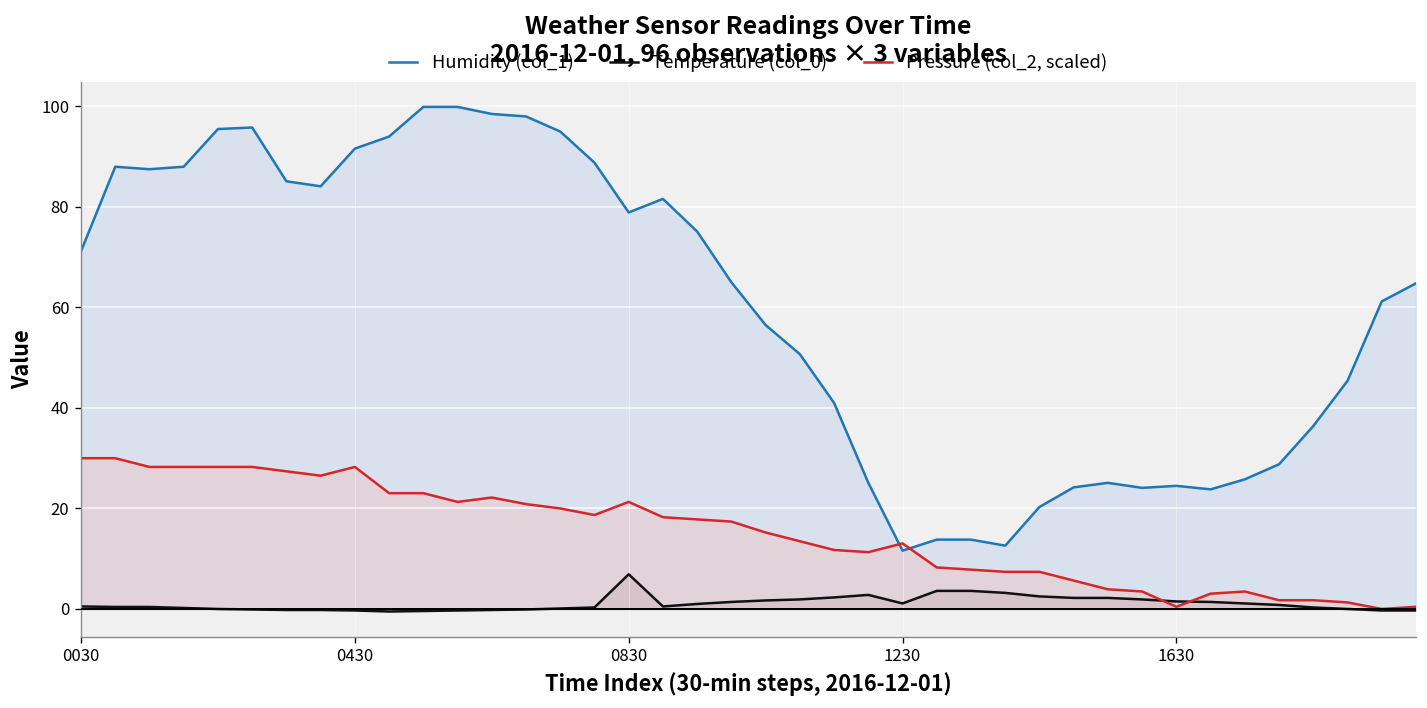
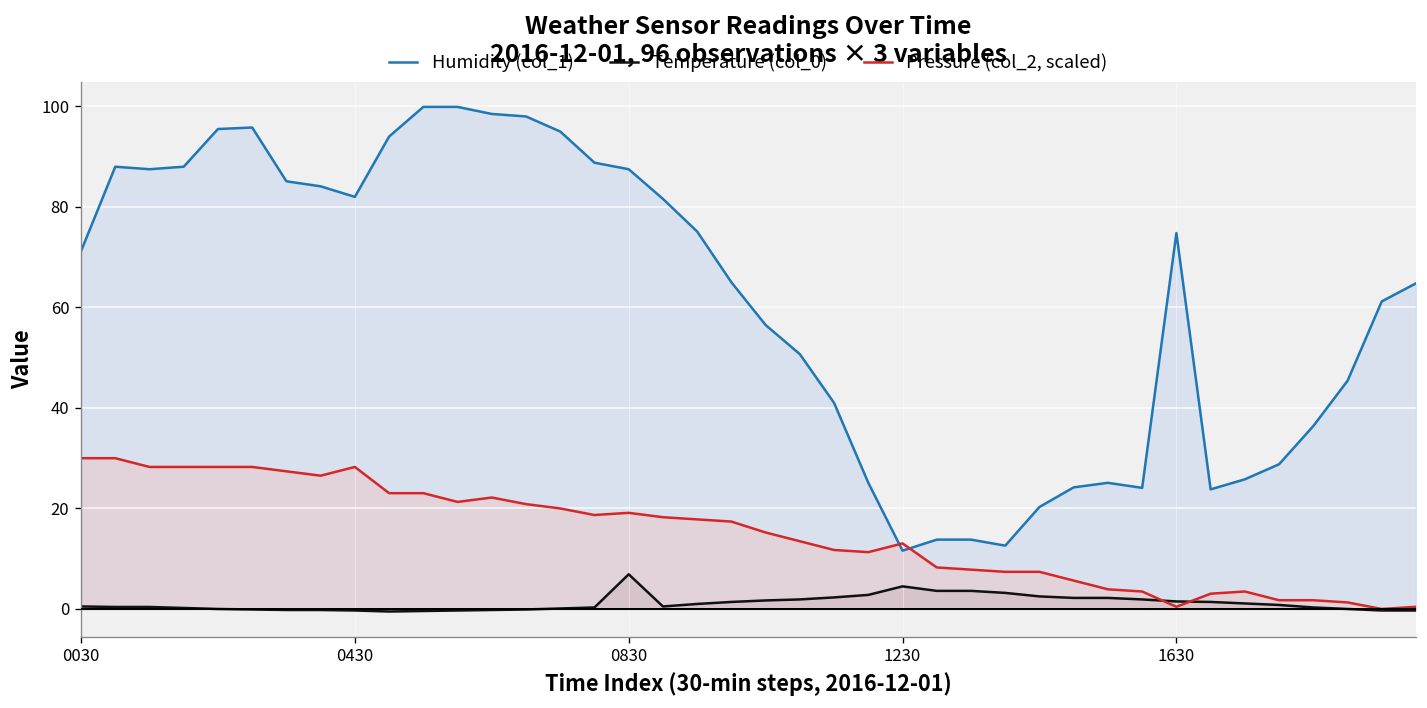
Humidity (col_1), 0430: 92 -> 82
Humidity (col_1), 0830: 79 -> 88
Pressure (col_2, scaled), 0830: 21 -> 19
Temperature (col_0), 1230: 1 -> 5
Humidity (col_1), 1630: 25 -> 75
